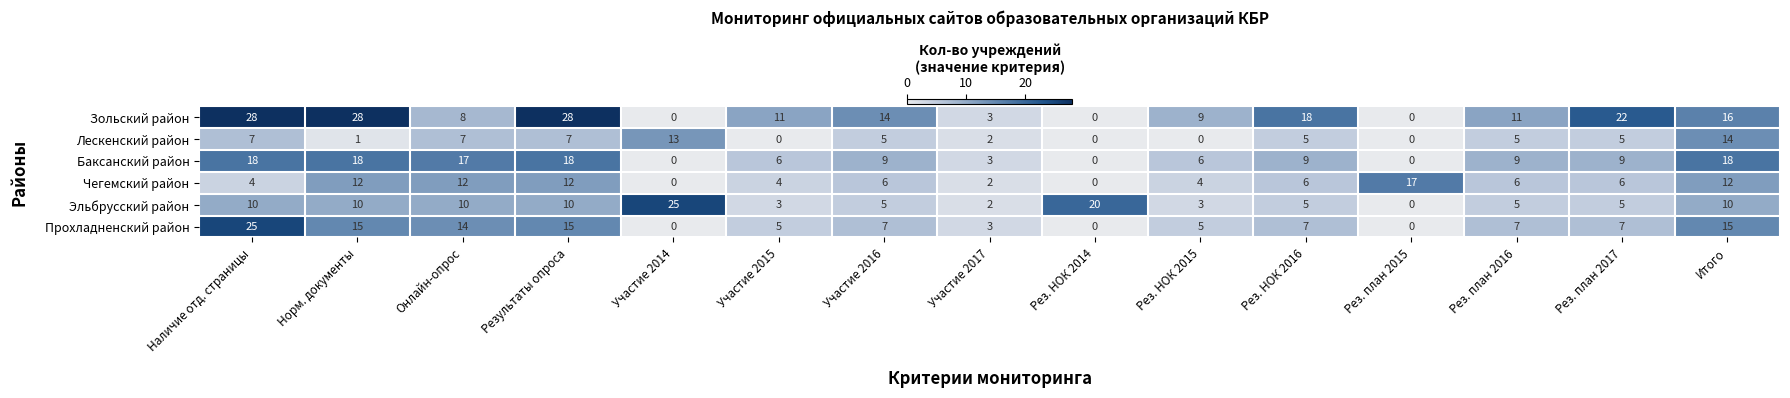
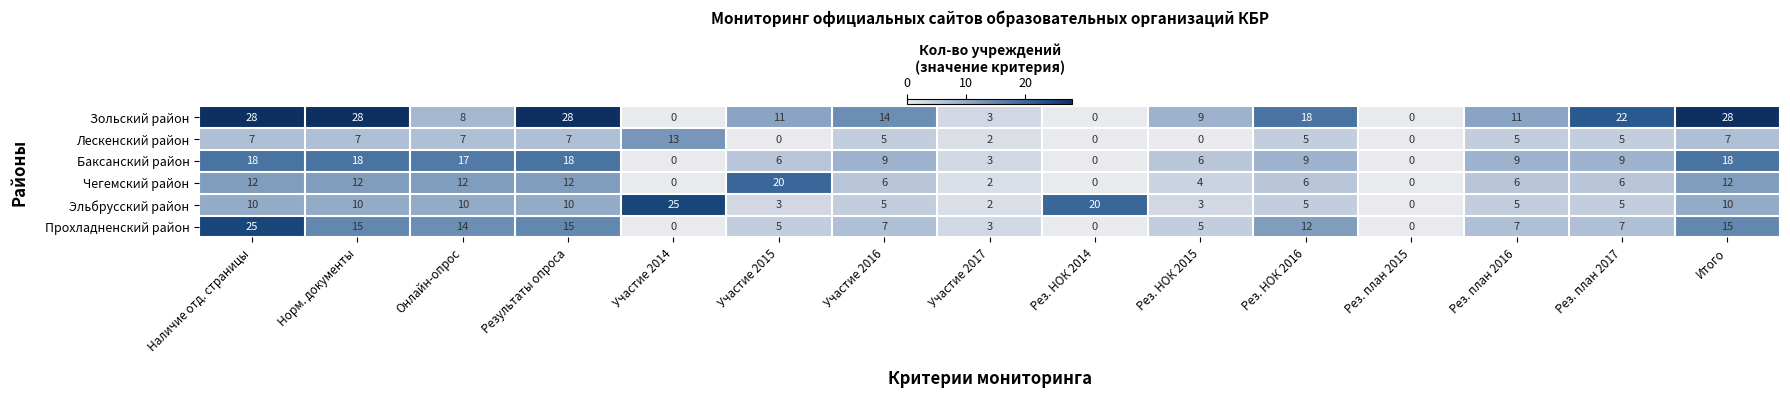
Зольский район, Итого: 16 -> 28
Лескенский район, Норм. документы: 1 -> 7
Лескенский район, Итого: 14 -> 7
Чегемский район, Наличие отд. страницы: 4 -> 12
Чегемский район, Участие 2015: 4 -> 20
Чегемский район, Рез. план 2015: 17 -> 0
Прохладненский район, Рез. НОК 2016: 7 -> 12
